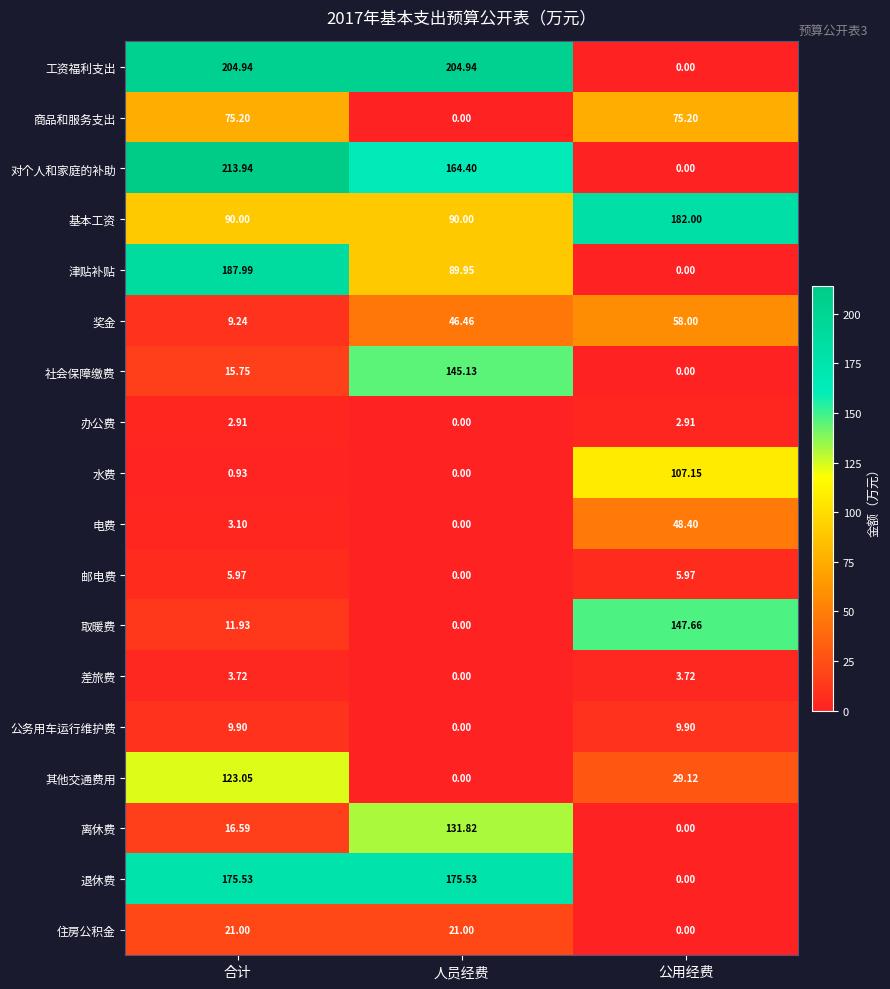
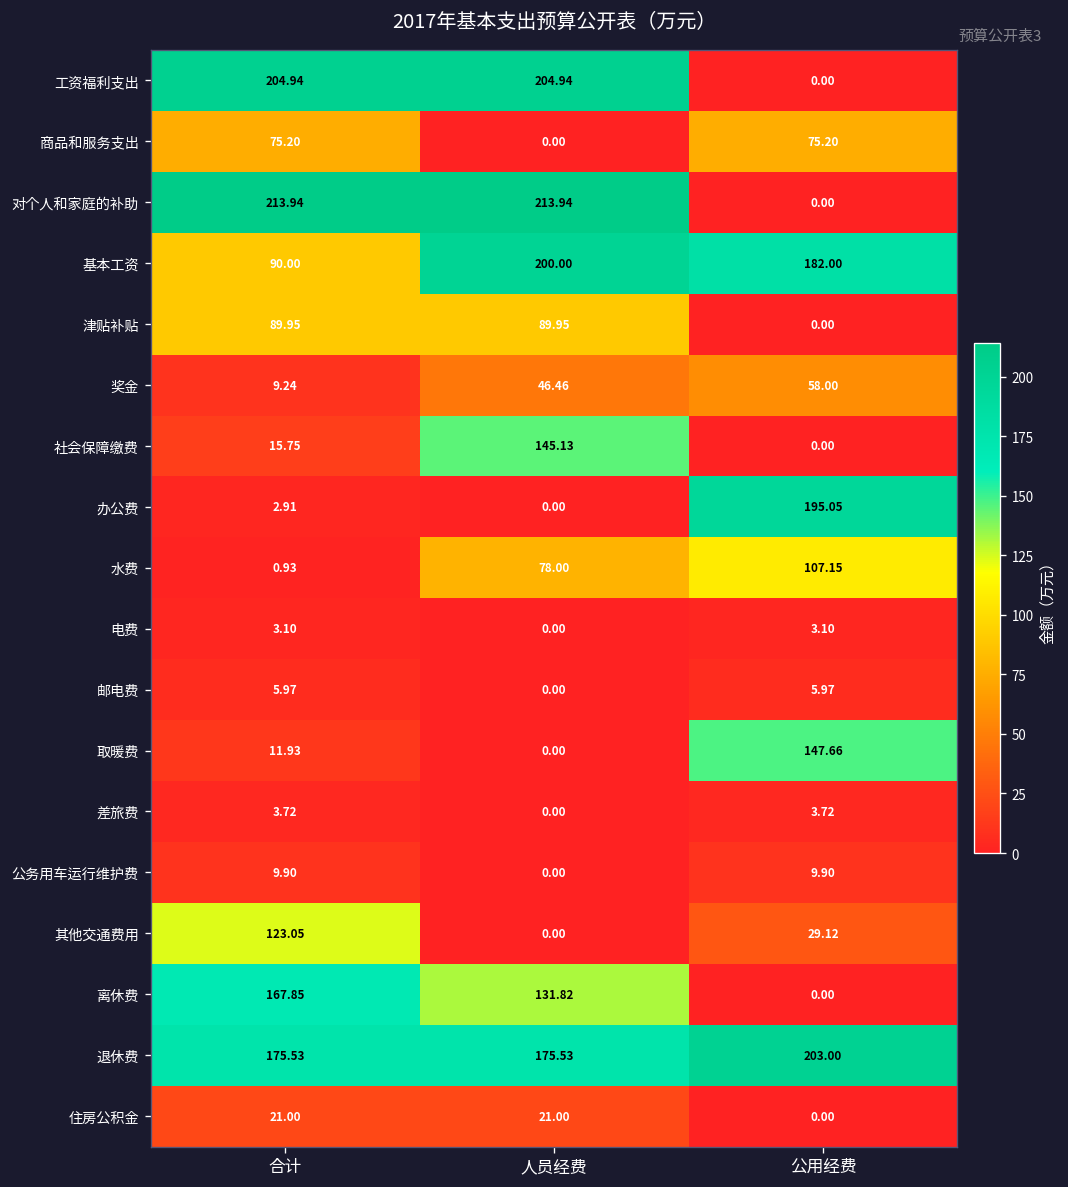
对个人和家庭的补助, 人员经费: 164.40 -> 213.94
基本工资, 人员经费: 90.00 -> 200.00
津贴补贴, 合计: 187.99 -> 89.95
办公费, 公用经费: 2.91 -> 195.05
水费, 人员经费: 0.00 -> 78.00
电费, 公用经费: 48.40 -> 3.10
离休费, 合计: 16.59 -> 167.85
退休费, 公用经费: 0.00 -> 203.00
